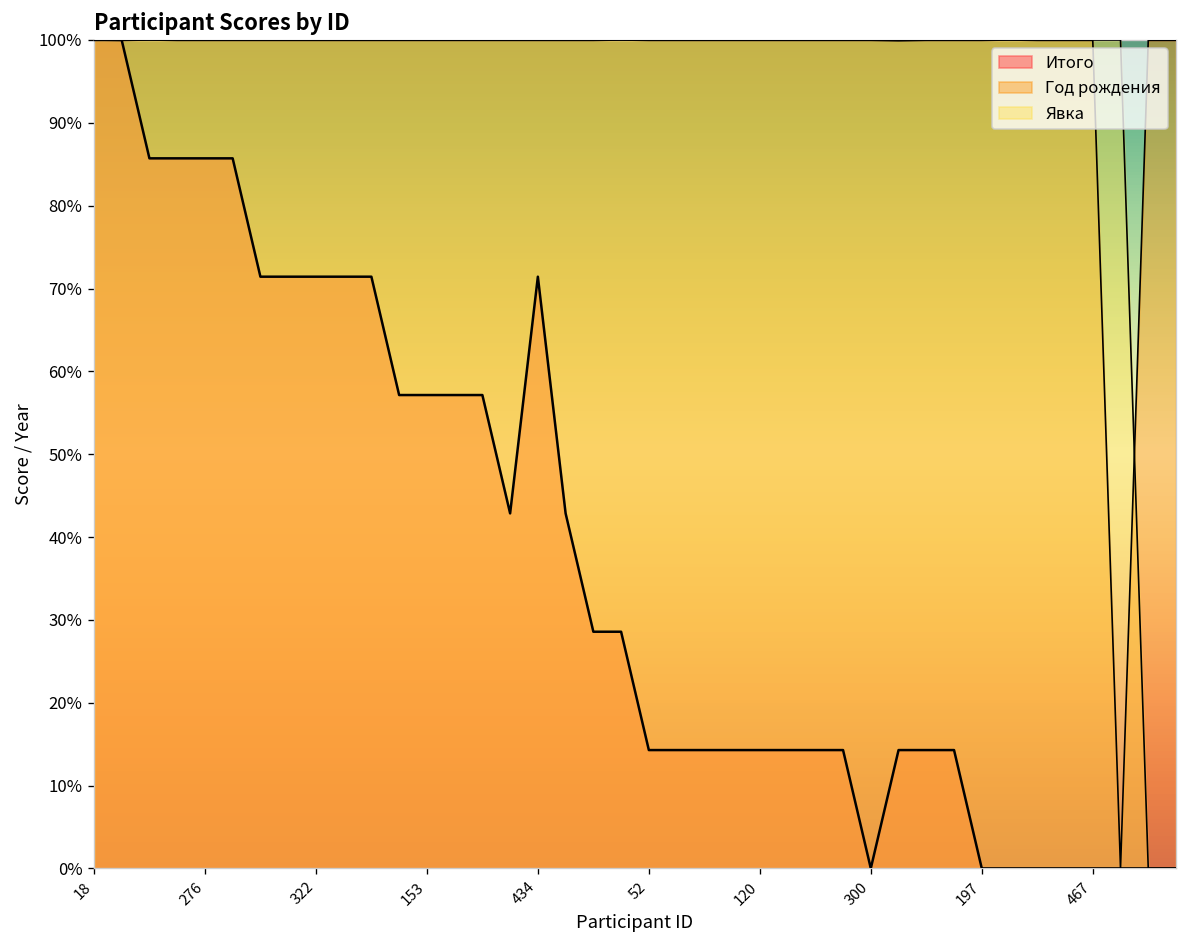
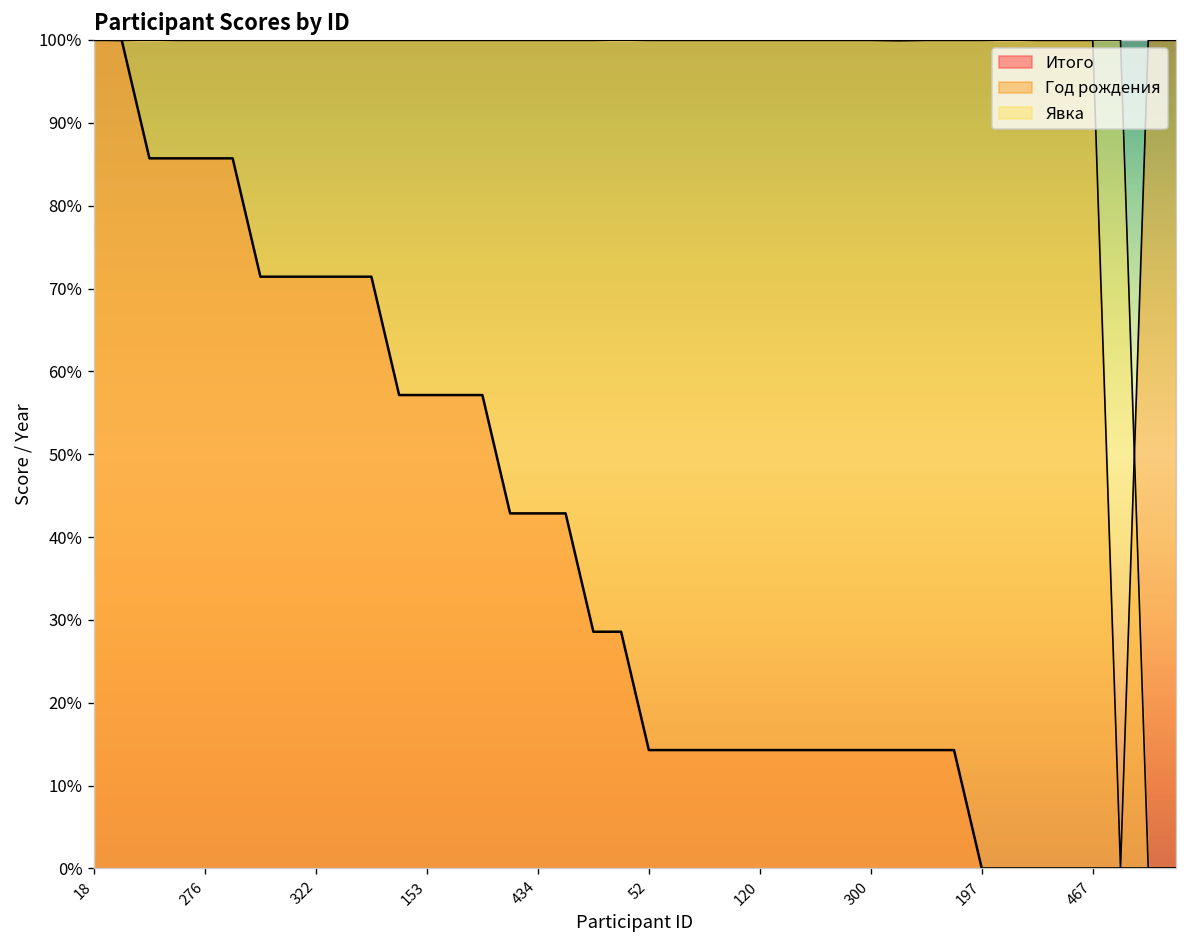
Итого, 434: 71% -> 43%
Итого, 300: 0% -> 14%
